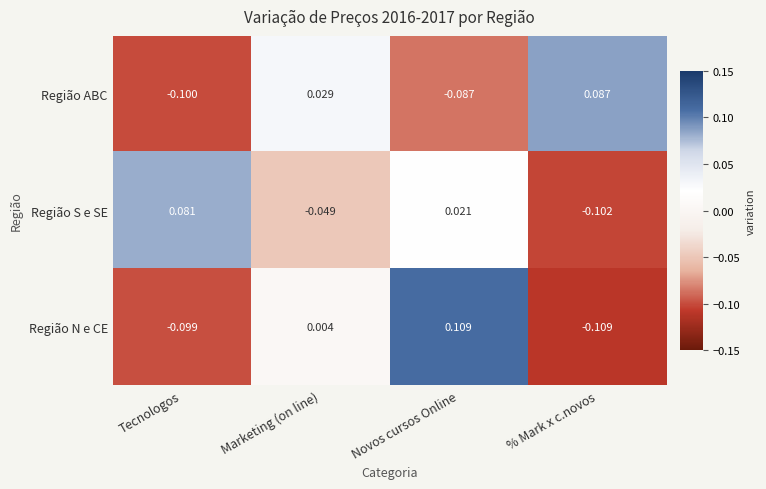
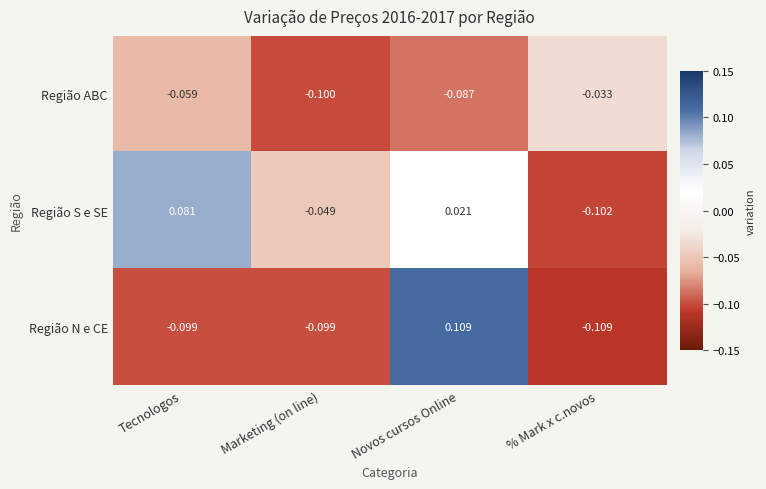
Região ABC, Tecnologos: -0.100 -> -0.059
Região ABC, Marketing (on line): 0.029 -> -0.100
Região ABC, % Mark x c.novos: 0.087 -> -0.033
Região N e CE, Marketing (on line): 0.004 -> -0.099
